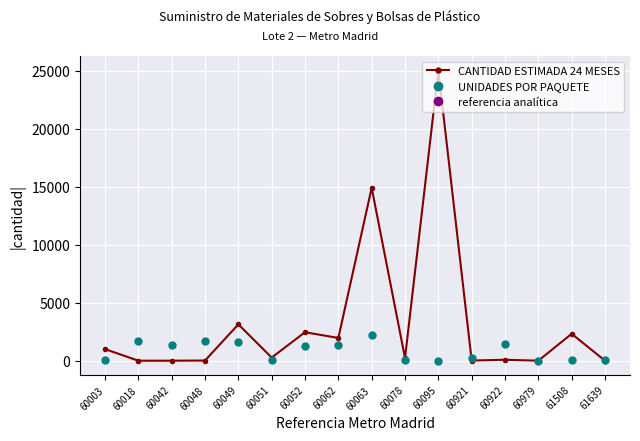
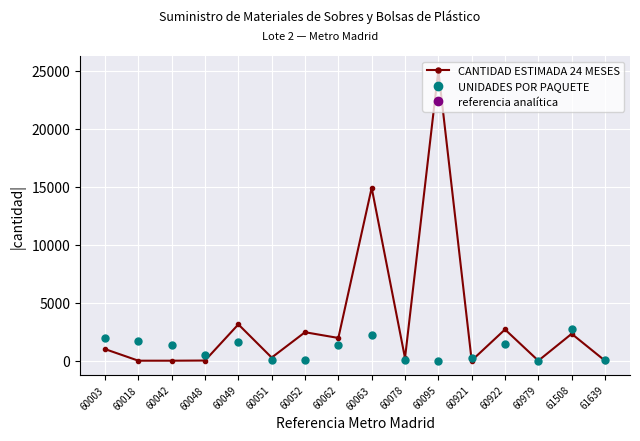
UNIDADES POR PAQUETE, 60003: 100 -> 1900
UNIDADES POR PAQUETE, 60048: 1700 -> 500
UNIDADES POR PAQUETE, 60052: 1200 -> 100
CANTIDAD ESTIMADA 24 MESES, 60922: 100 -> 2700
UNIDADES POR PAQUETE, 61508: 100 -> 2700
